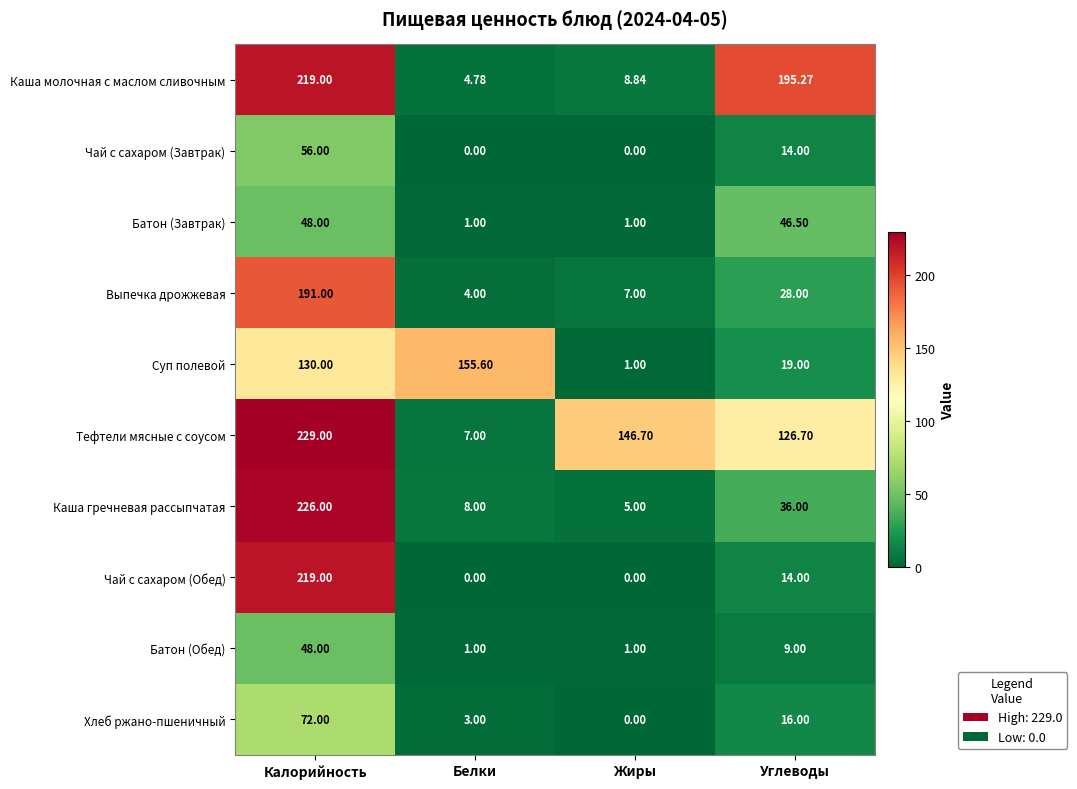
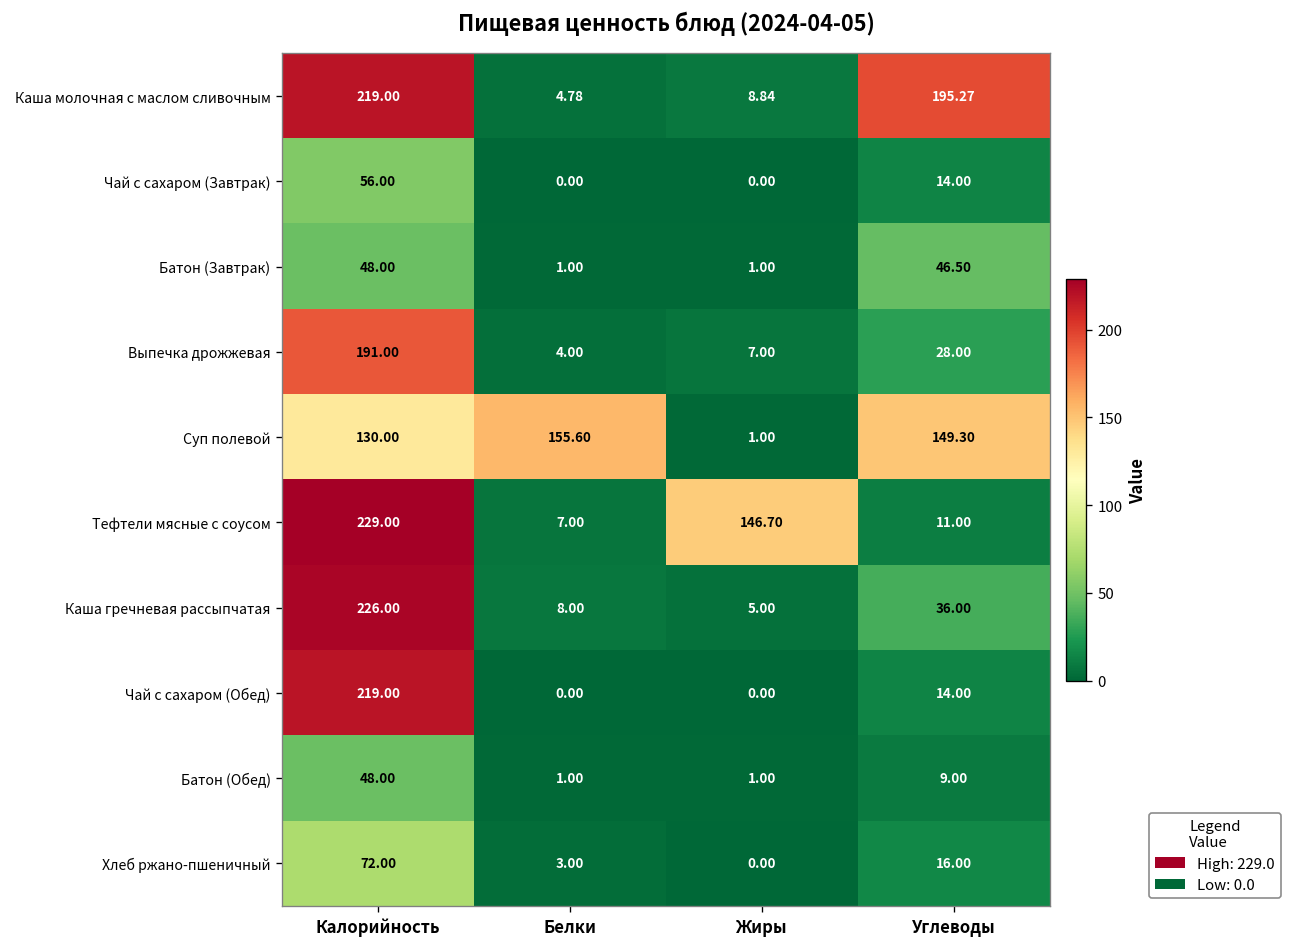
Суп полевой, Углеводы: 19.00 -> 149.30
Тефтели мясные с соусом, Углеводы: 126.70 -> 11.00
